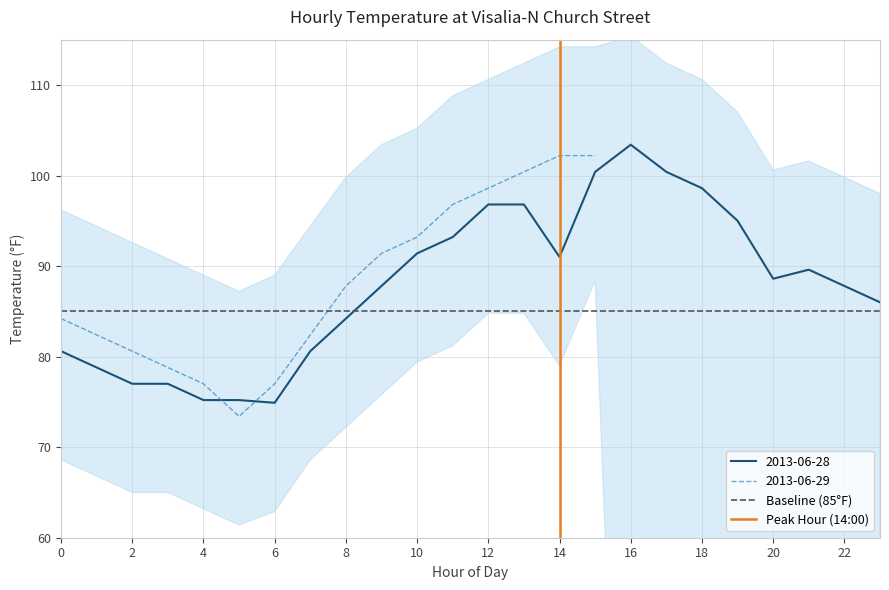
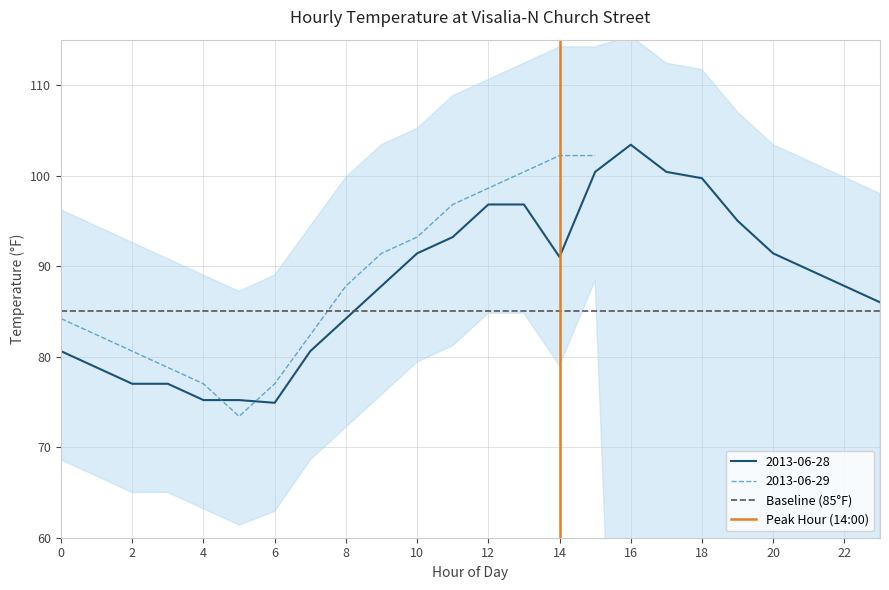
2013-06-28, 18: 99 -> 100
2013-06-28, 20: 89 -> 91
